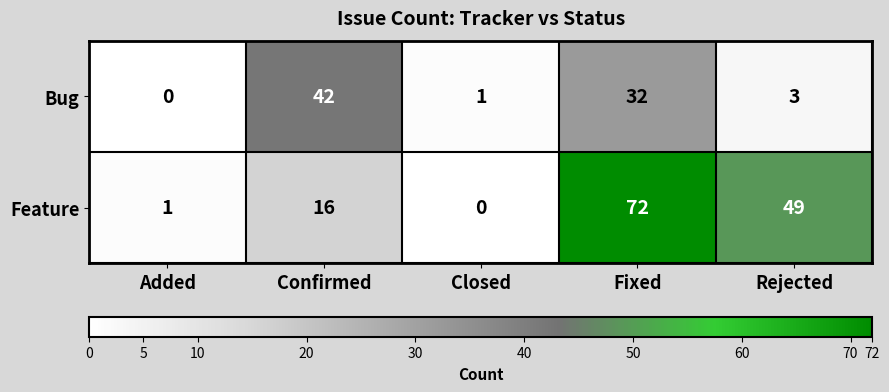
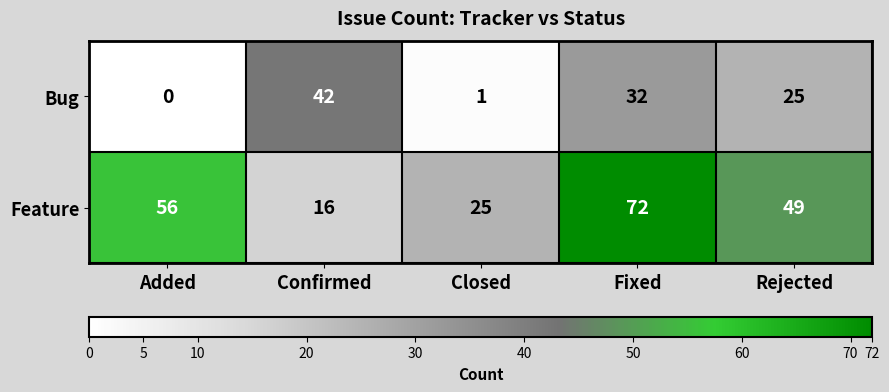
Bug, Rejected: 3 -> 25
Feature, Added: 1 -> 56
Feature, Closed: 0 -> 25
